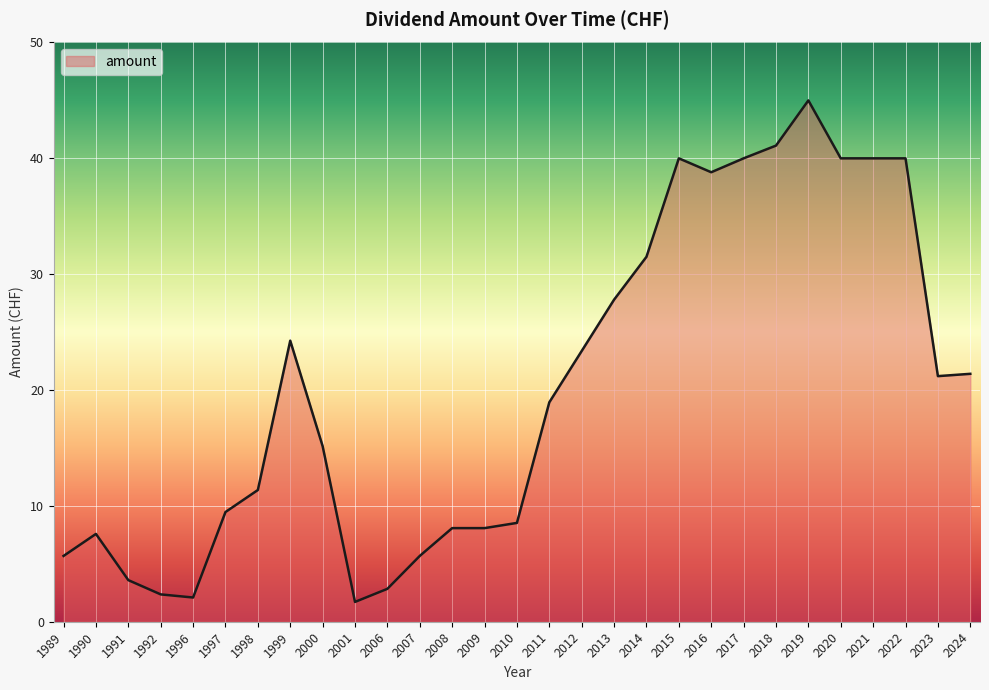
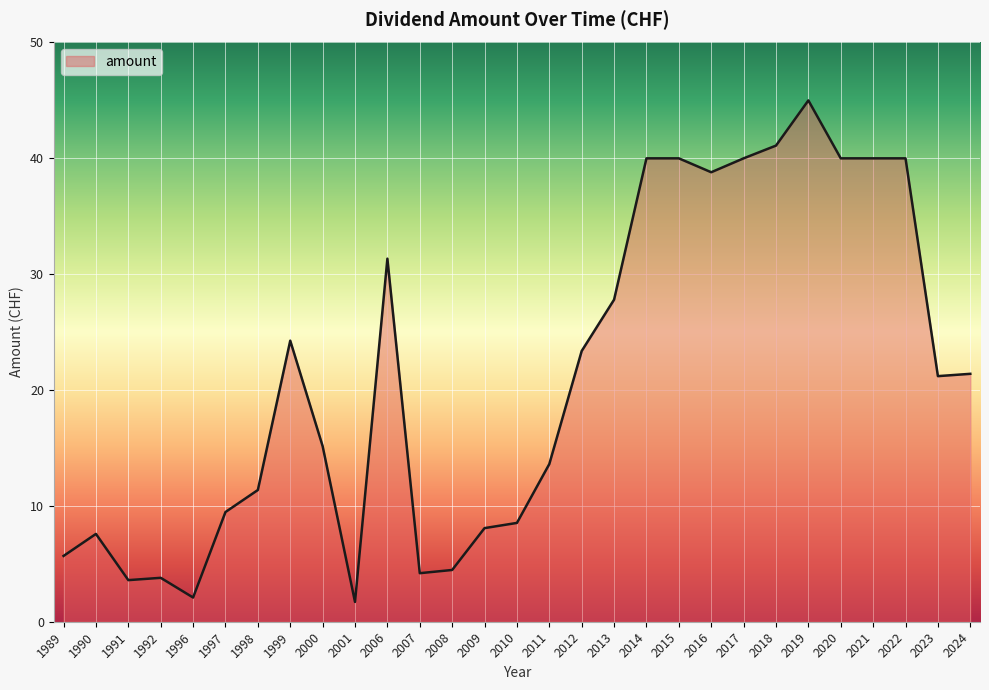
1992: 2.4 -> 3.8
2006: 2.8 -> 31.3
2007: 5.7 -> 4.2
2008: 8.1 -> 4.5
2011: 18.9 -> 13.6
2014: 31.5 -> 40.0
